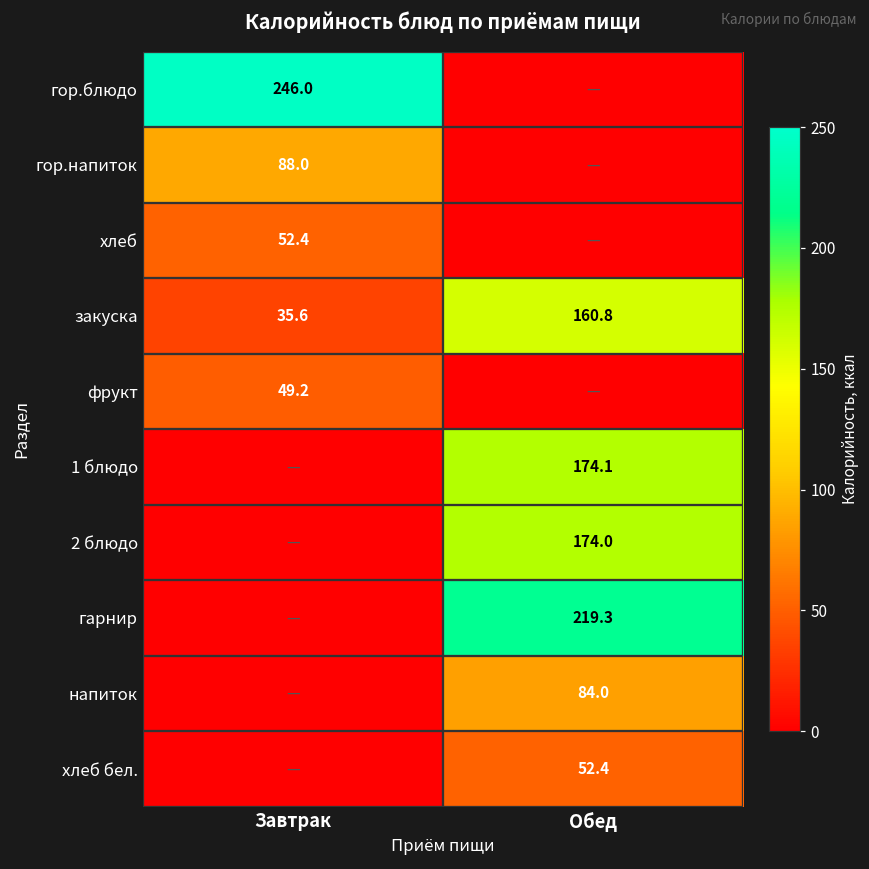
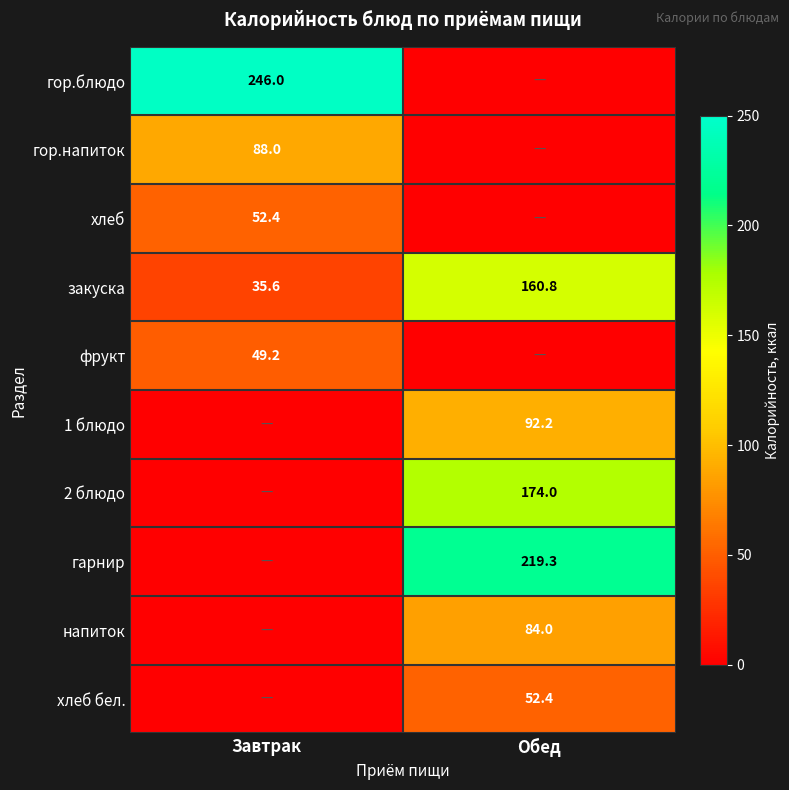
1 блюдо, Обед: 174.1 -> 92.2
